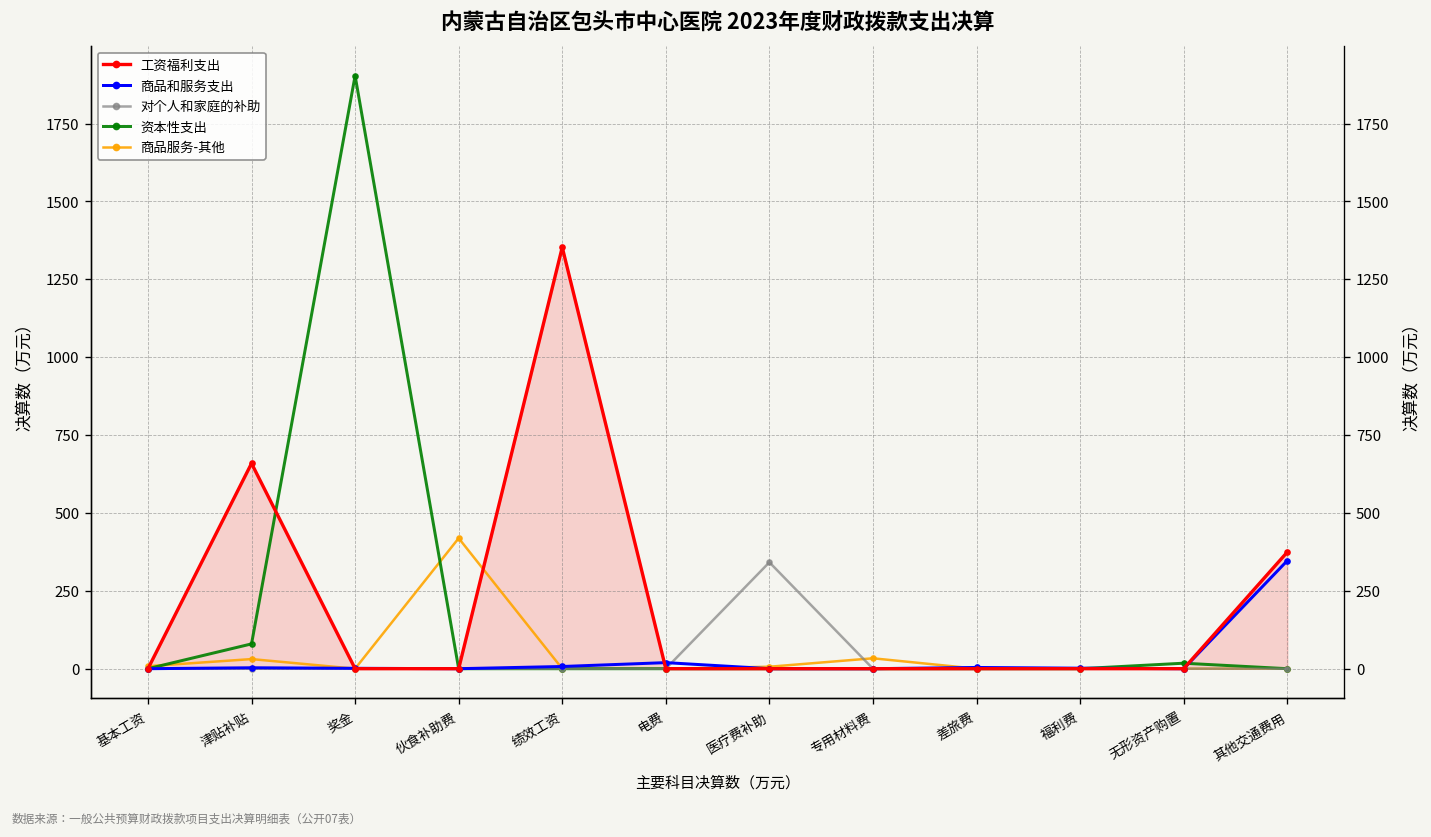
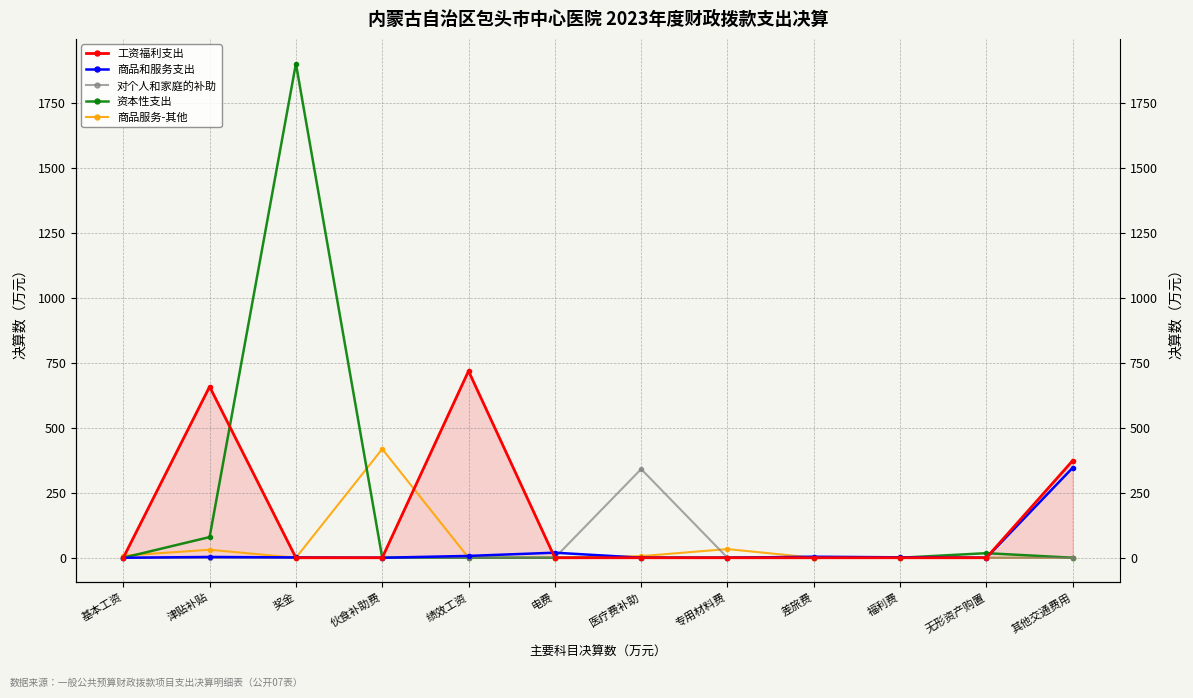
工资福利支出, 绩效工资: 1350 -> 720
